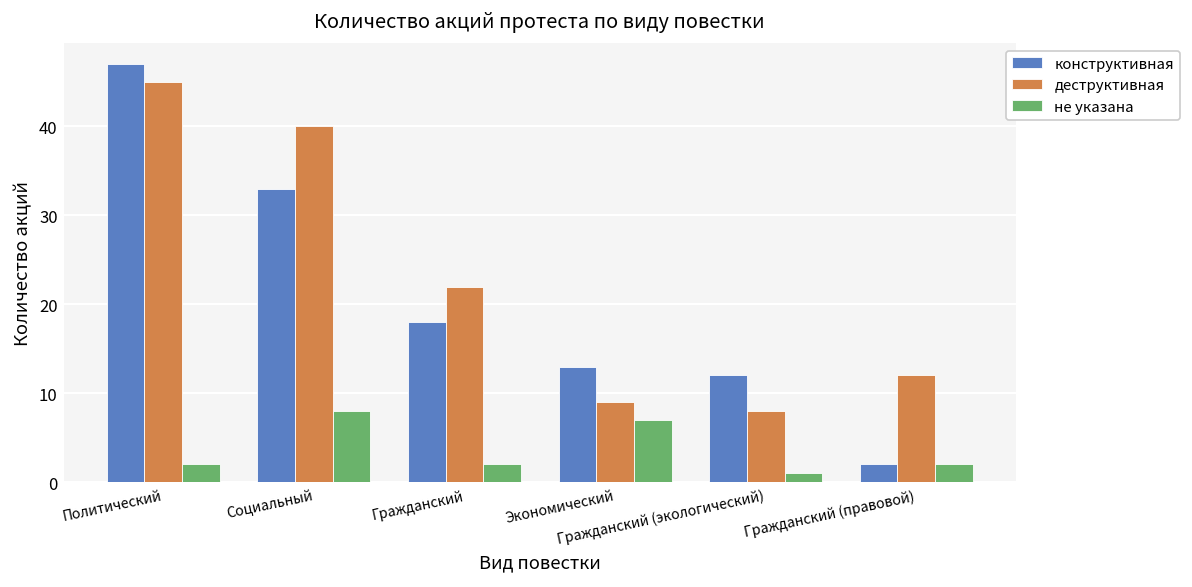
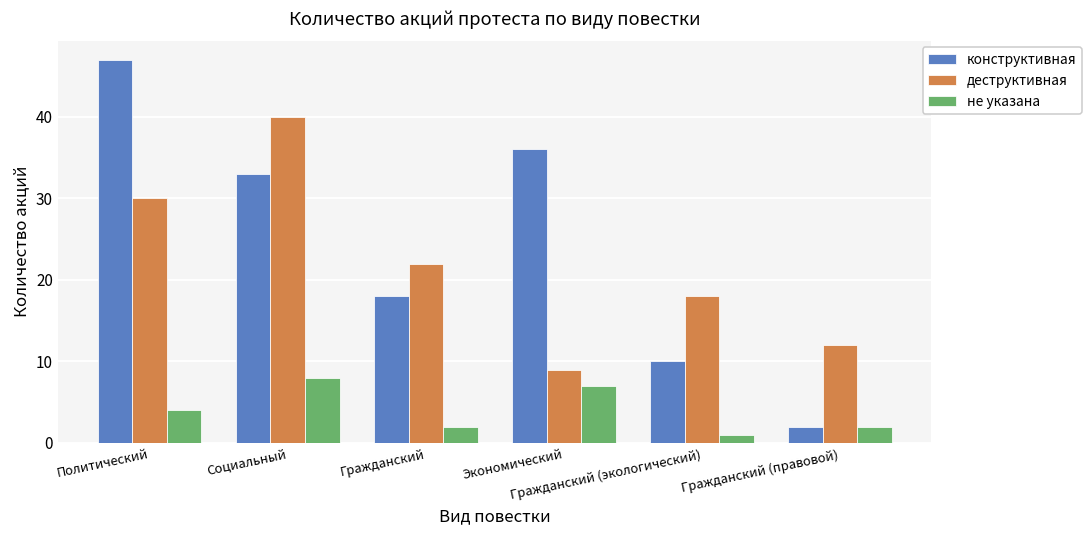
деструктивная, Политический: 45 -> 30
не указана, Политический: 2 -> 4
конструктивная, Экономический: 13 -> 36
конструктивная, Гражданский (экологический): 12 -> 10
деструктивная, Гражданский (экологический): 8 -> 18
